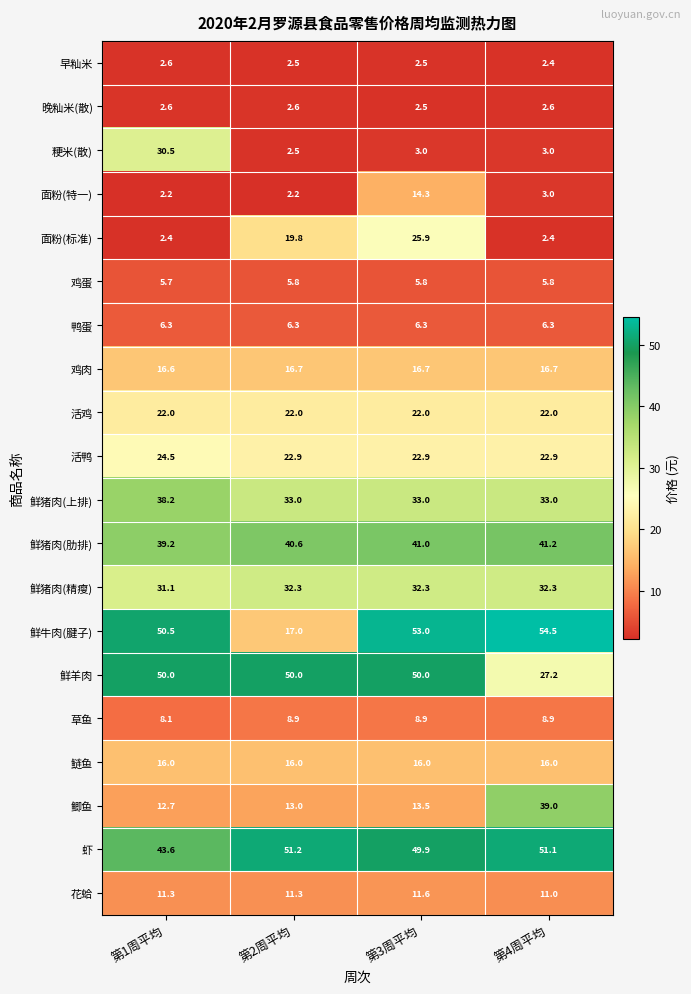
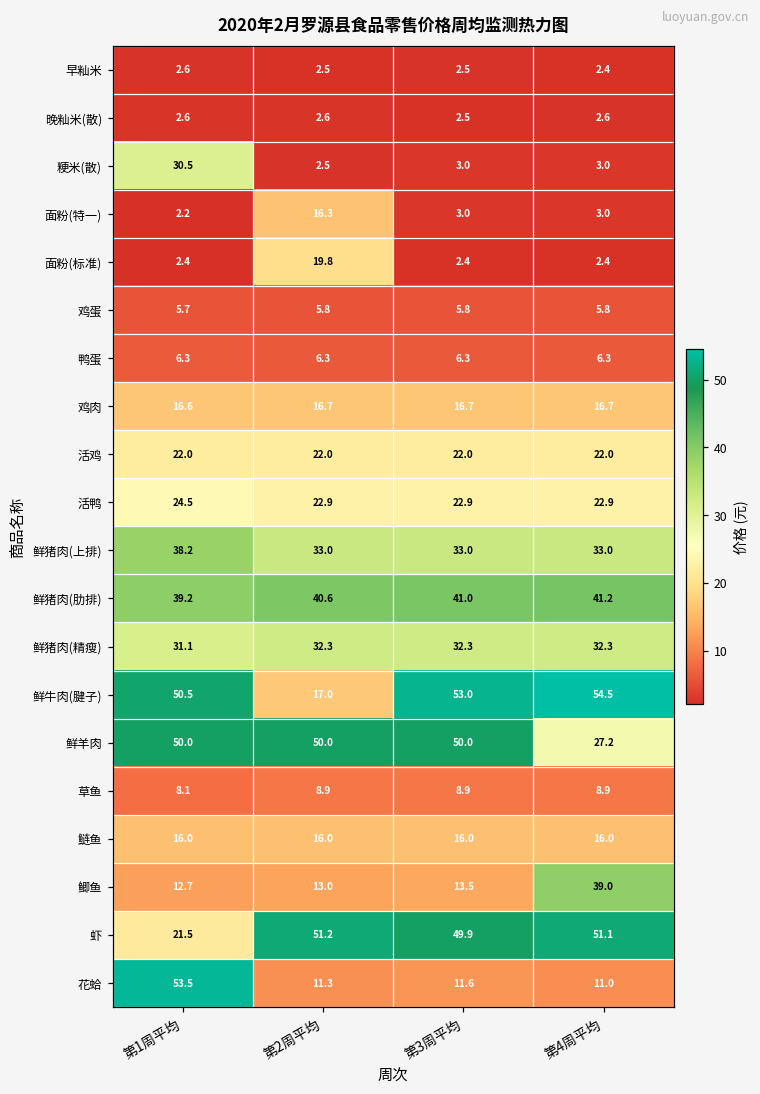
面粉(特一), 第2周平均: 2.2 -> 16.3
面粉(特一), 第3周平均: 14.3 -> 3.0
面粉(标准), 第3周平均: 25.9 -> 2.4
虾, 第1周平均: 43.6 -> 21.5
花蛤, 第1周平均: 11.3 -> 53.5
